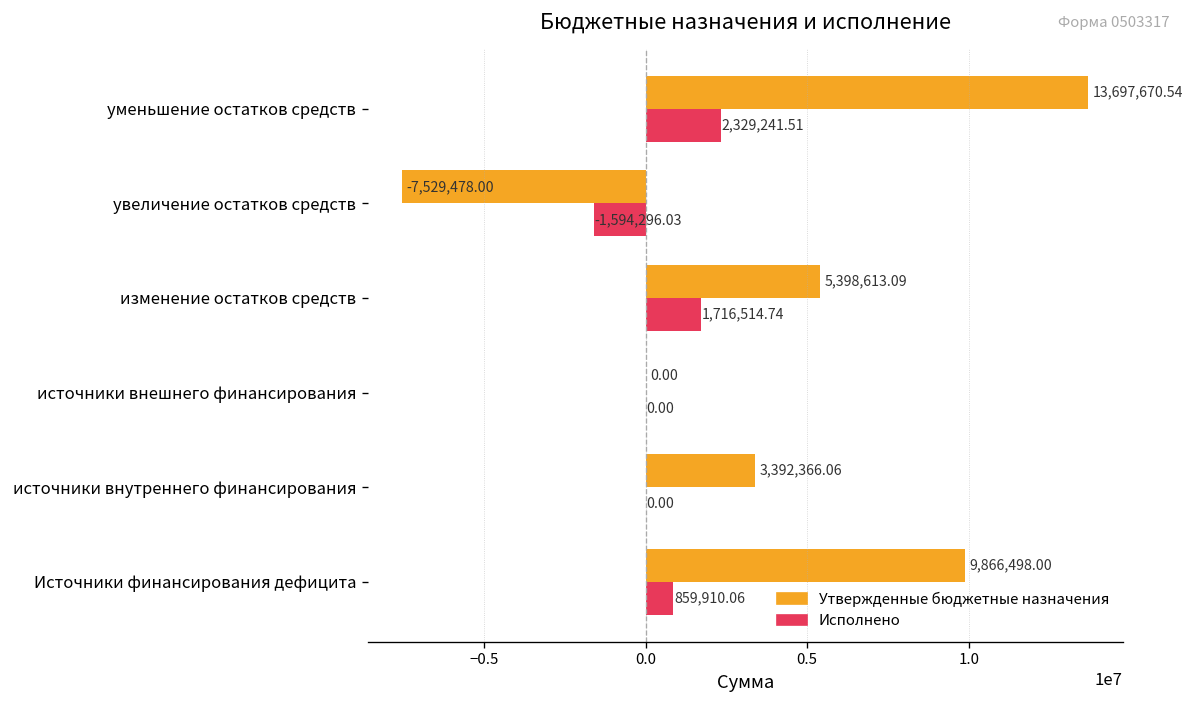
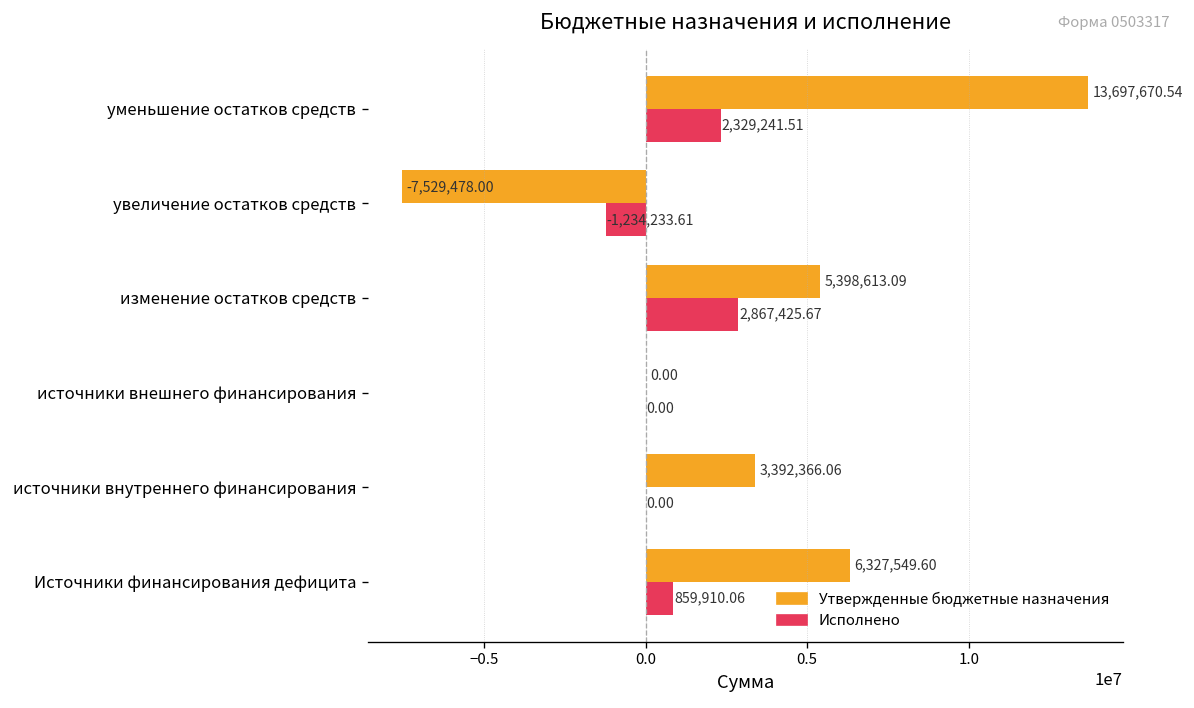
Исполнено, увеличение остатков средств: -1,594,296.03 -> -1,234,233.61
Исполнено, изменение остатков средств: 1,716,514.74 -> 2,867,425.67
Утвержденные бюджетные назначения, Источники финансирования дефицита: 9,866,498.00 -> 6,327,549.60
